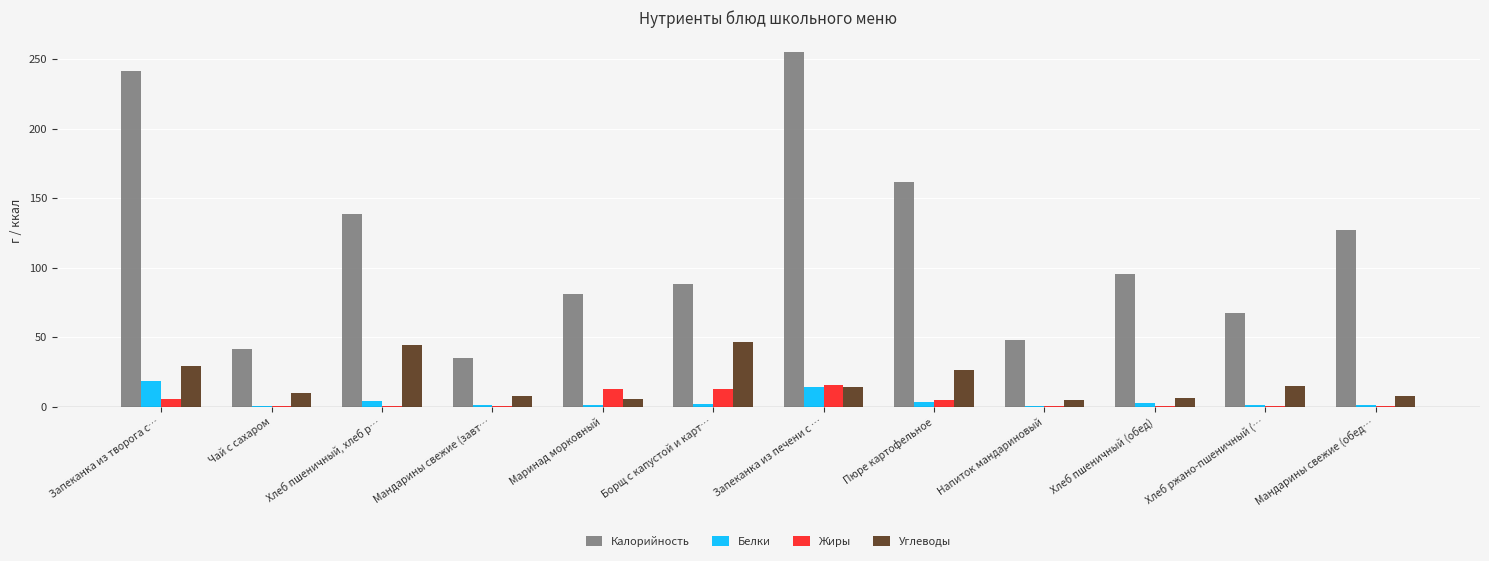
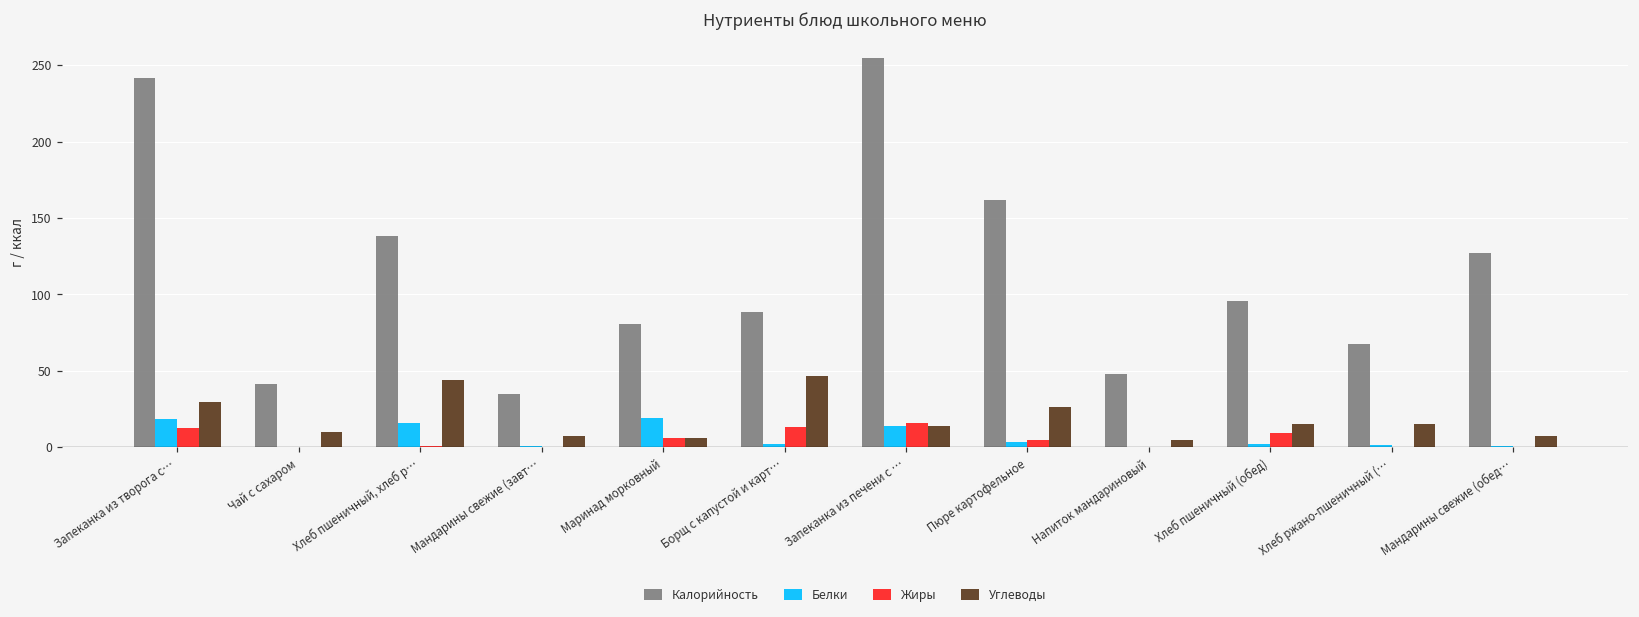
Жиры, Запеканка из творога с…: 6 -> 12
Белки, Хлеб пшеничный, хлеб р…: 4 -> 16
Белки, Маринад морковный: 1 -> 19
Жиры, Маринад морковный: 13 -> 6
Жиры, Хлеб пшеничный (обед): 0 -> 9
Углеводы, Хлеб пшеничный (обед): 6 -> 15
